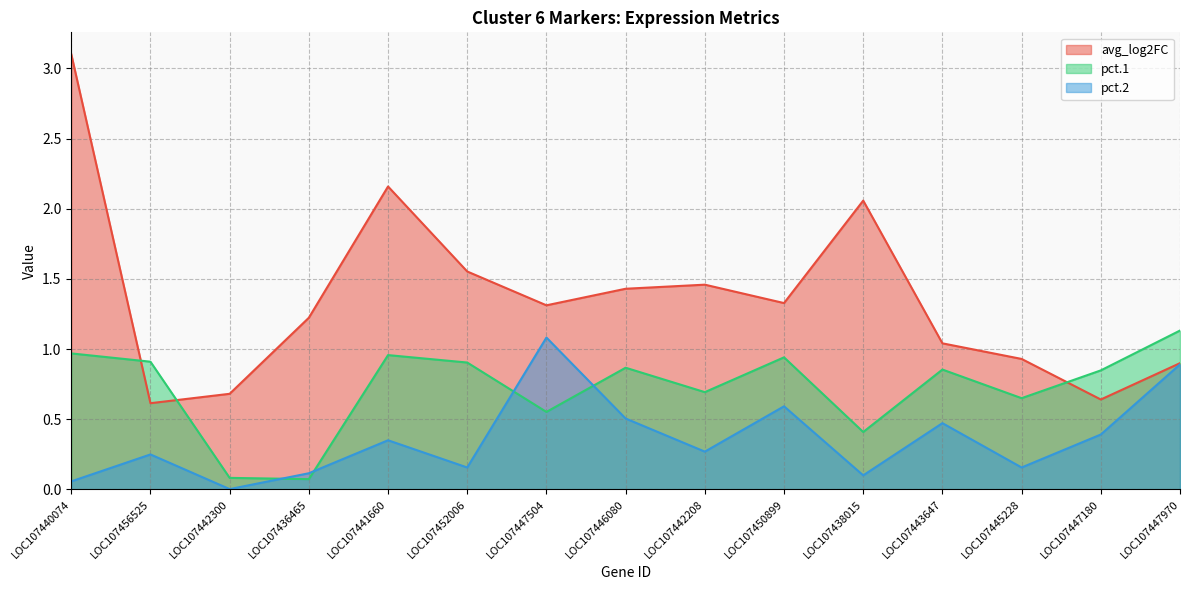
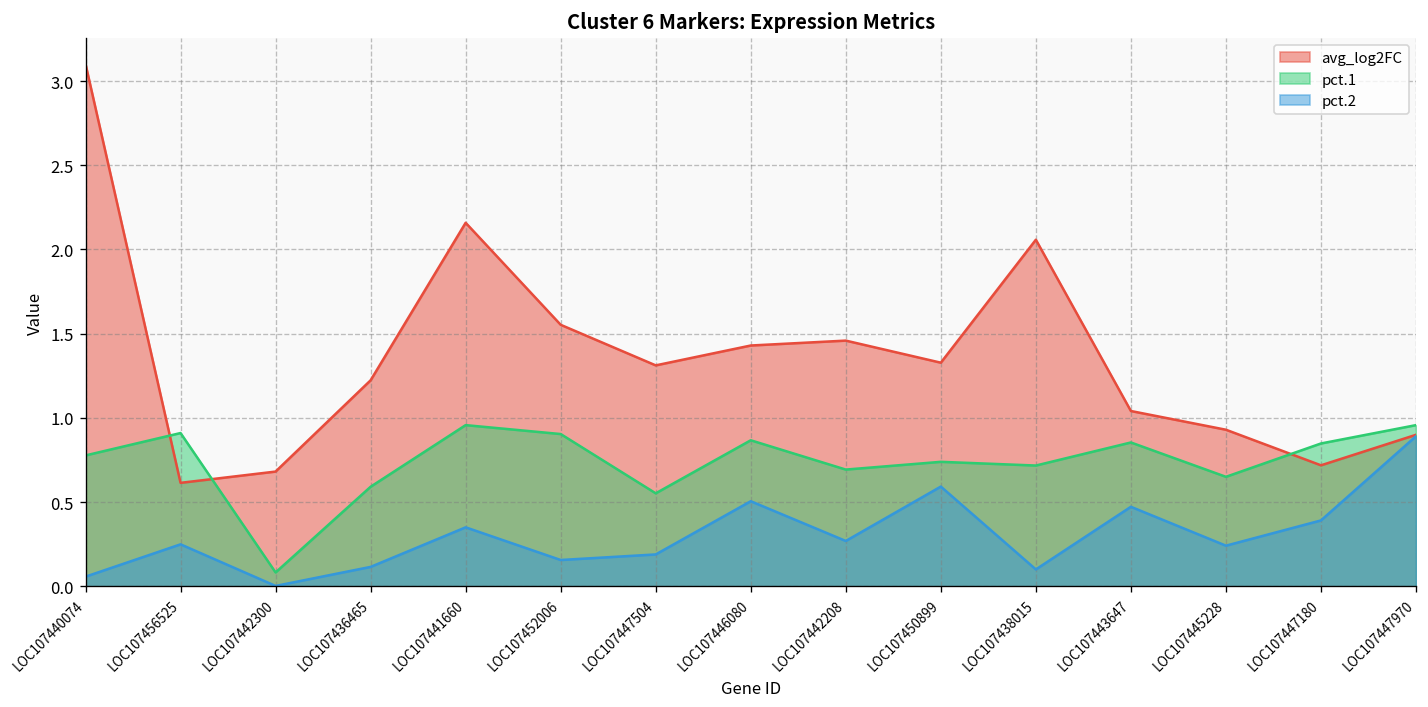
pct.1, LOC107440074: 0.97 -> 0.78
pct.1, LOC107436465: 0.07 -> 0.59
pct.2, LOC107447504: 1.08 -> 0.19
pct.1, LOC107450899: 0.94 -> 0.74
pct.1, LOC107438015: 0.41 -> 0.72
pct.2, LOC107445228: 0.16 -> 0.24
avg_log2FC, LOC107447180: 0.64 -> 0.72
pct.1, LOC107447970: 1.13 -> 0.96
